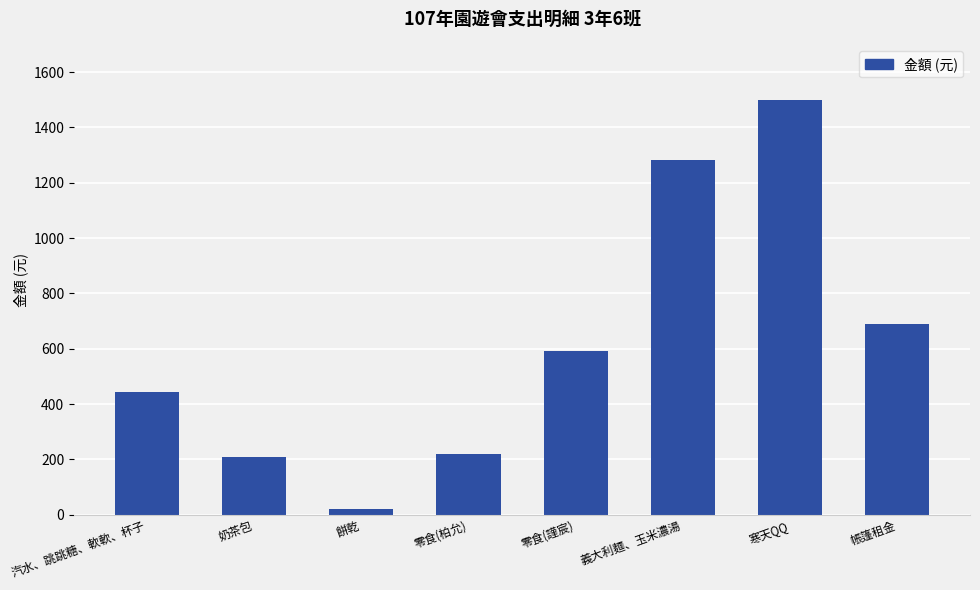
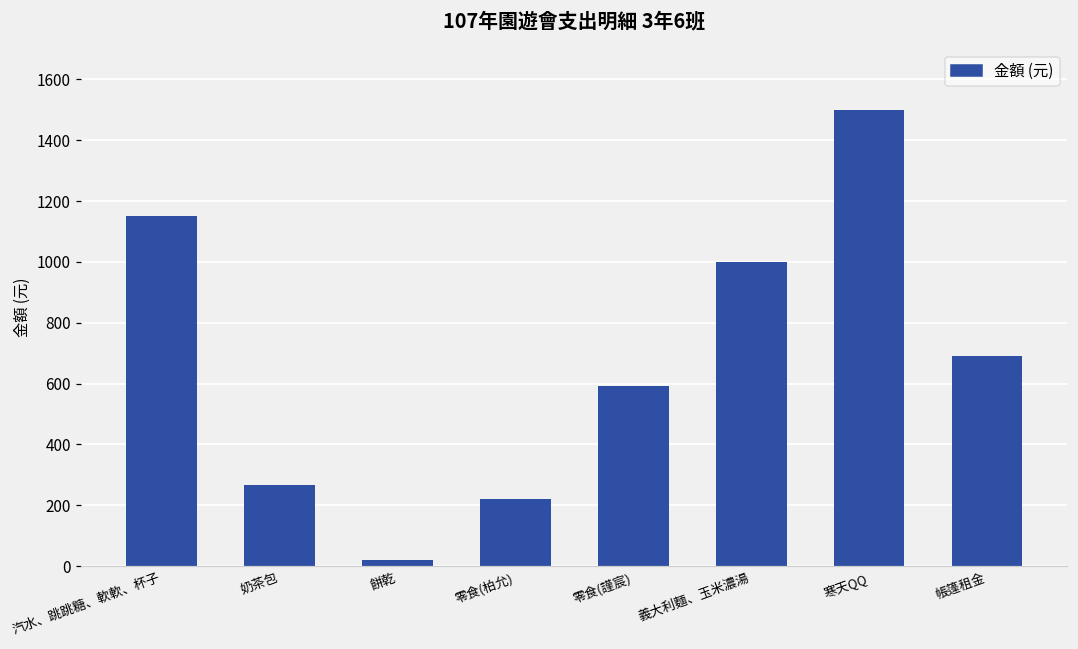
汽水、跳跳糖、軟軟、杯子: 440 -> 1150
奶茶包: 210 -> 270
義大利麵、玉米濃湯: 1280 -> 1000
